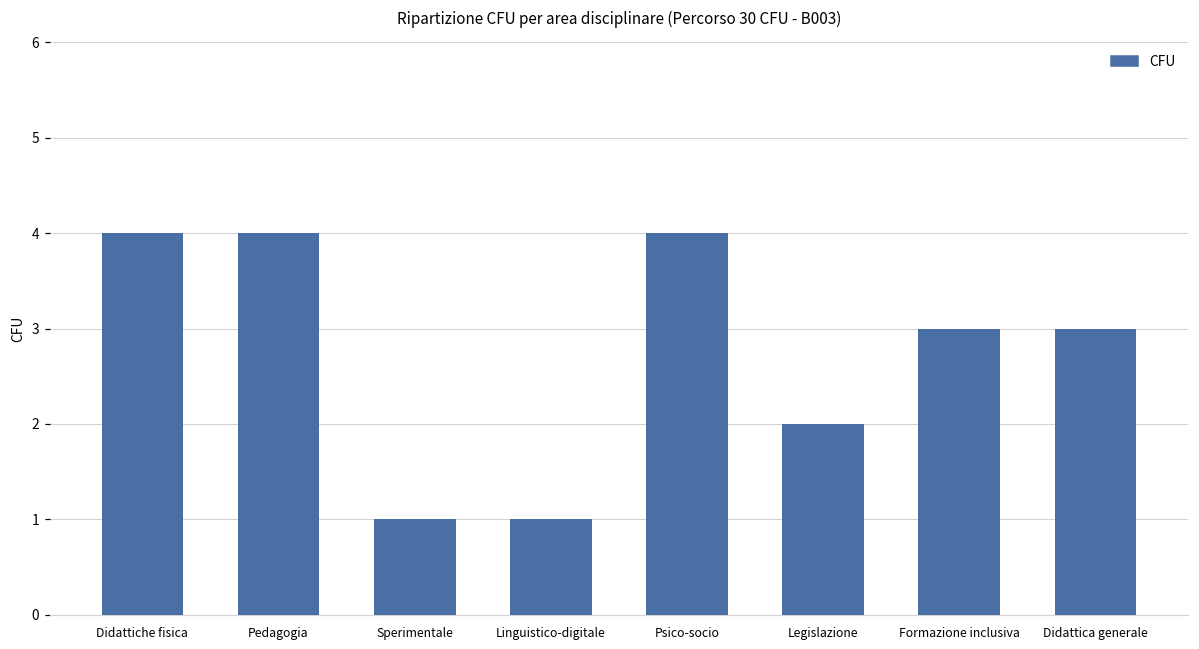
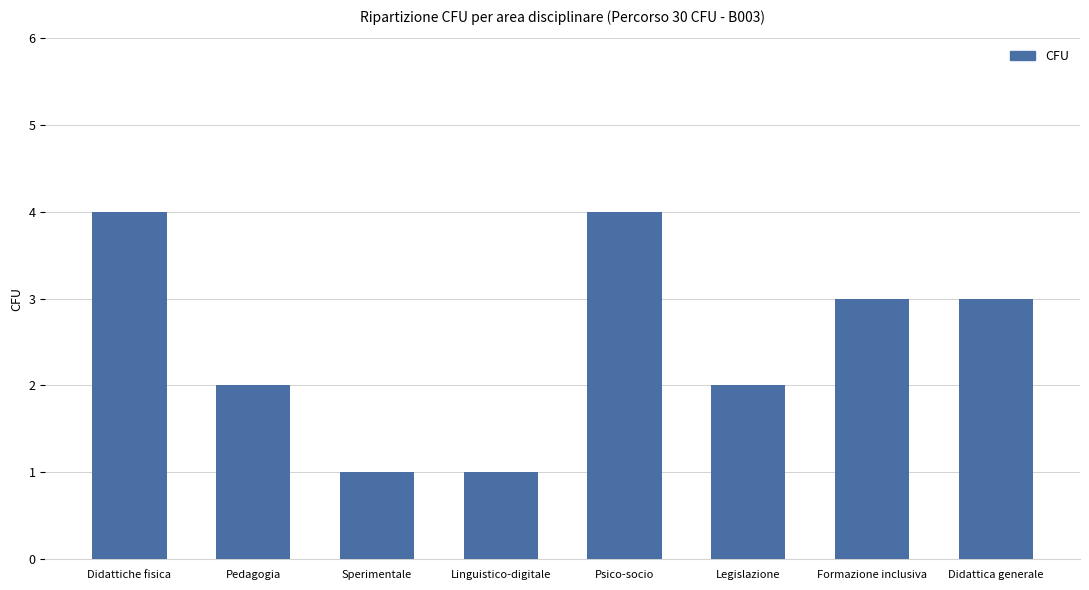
Pedagogia: 4 -> 2
